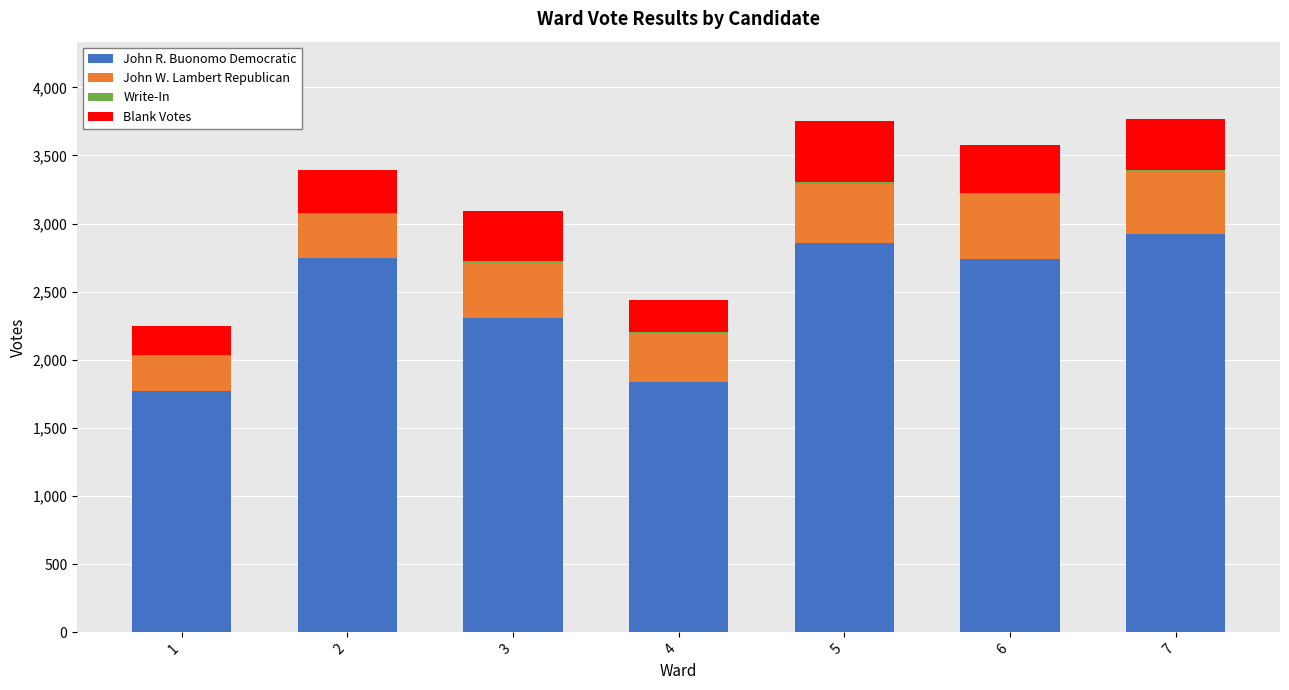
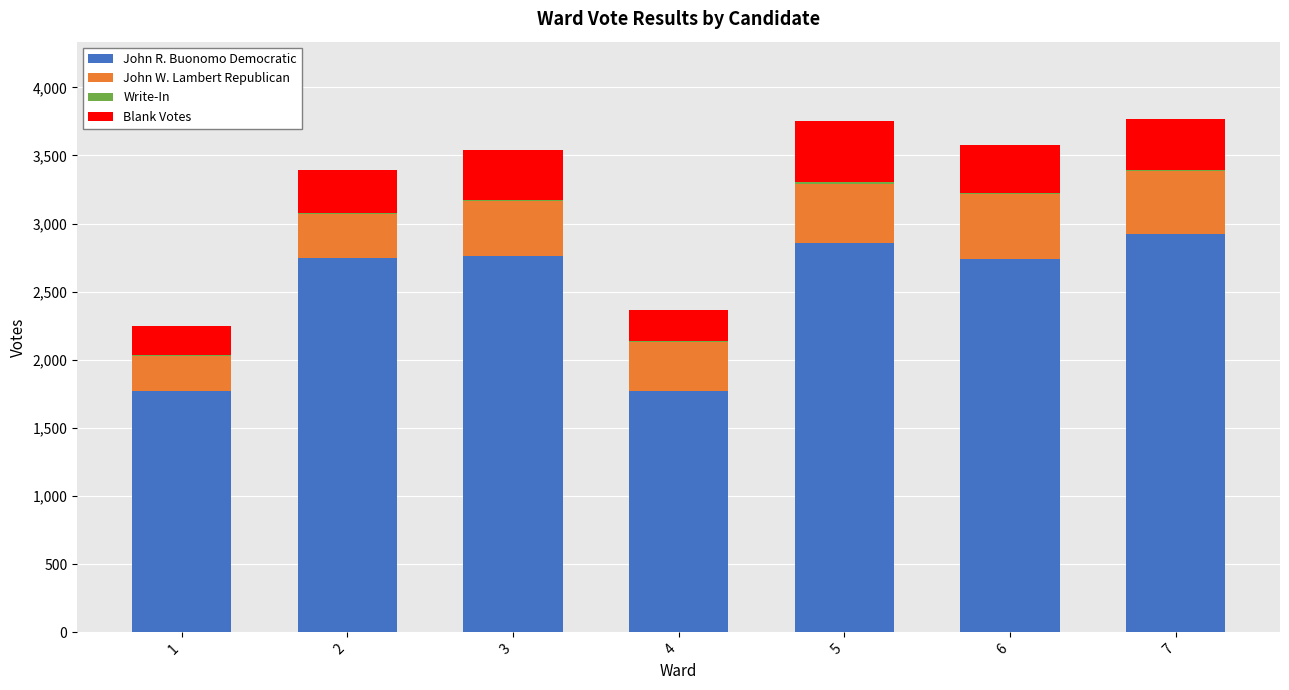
John R. Buonomo Democratic, 3: 2,310 -> 2,760
John R. Buonomo Democratic, 4: 1,840 -> 1,770
